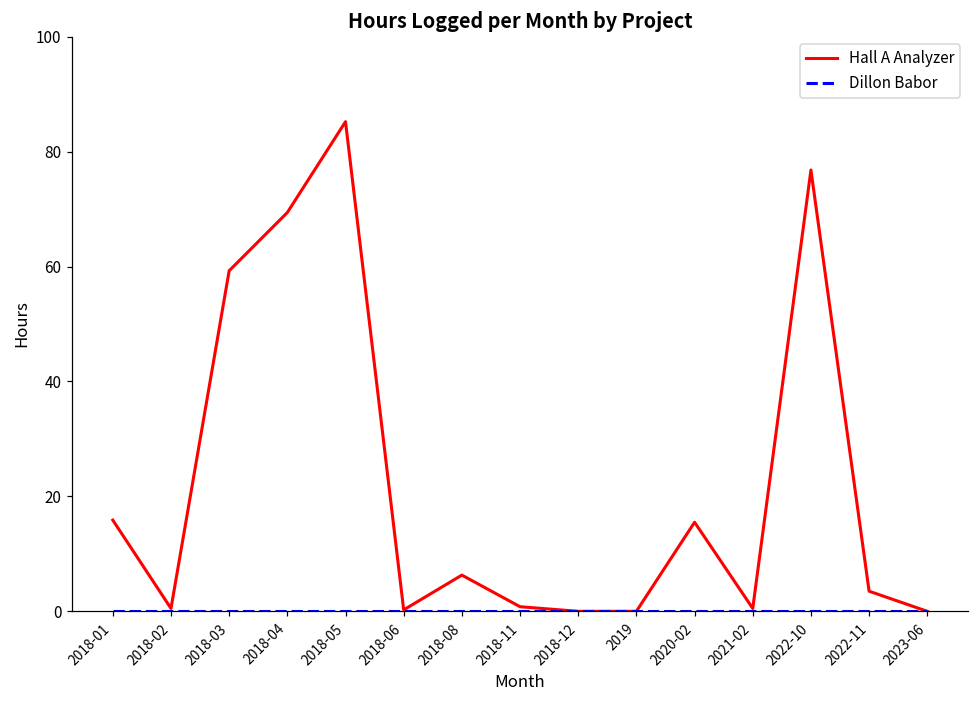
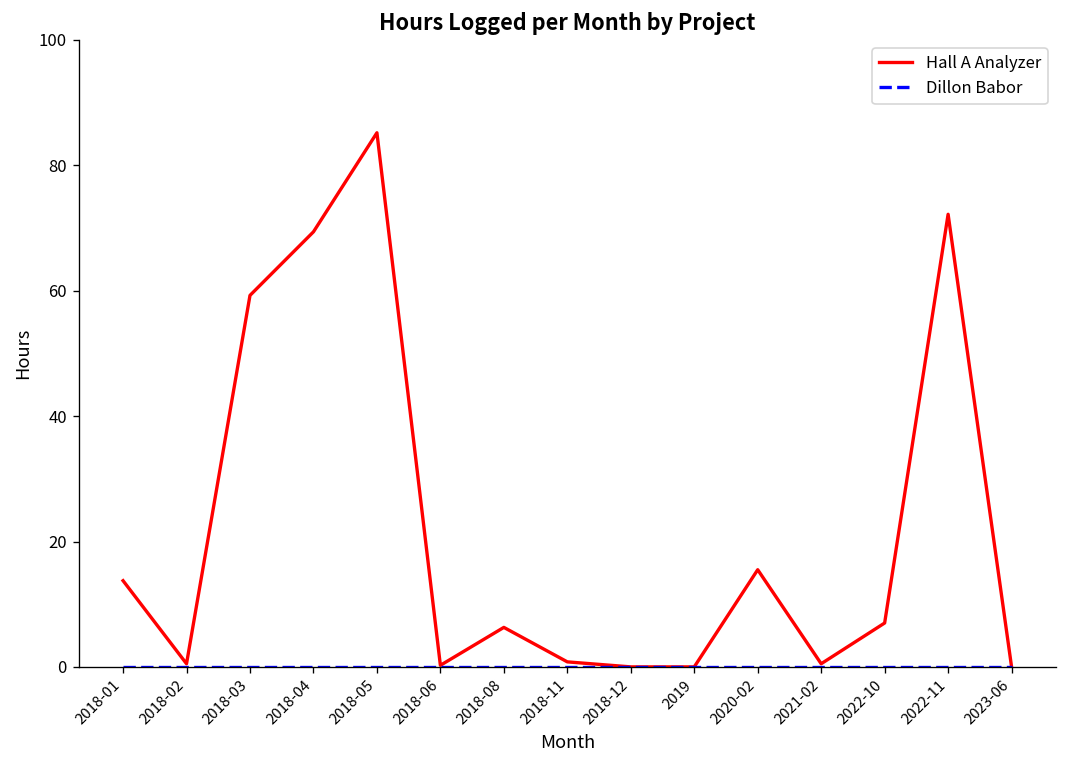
Hall A Analyzer, 2018-01: 16 -> 14
Hall A Analyzer, 2022-10: 77 -> 7
Hall A Analyzer, 2022-11: 4 -> 72
